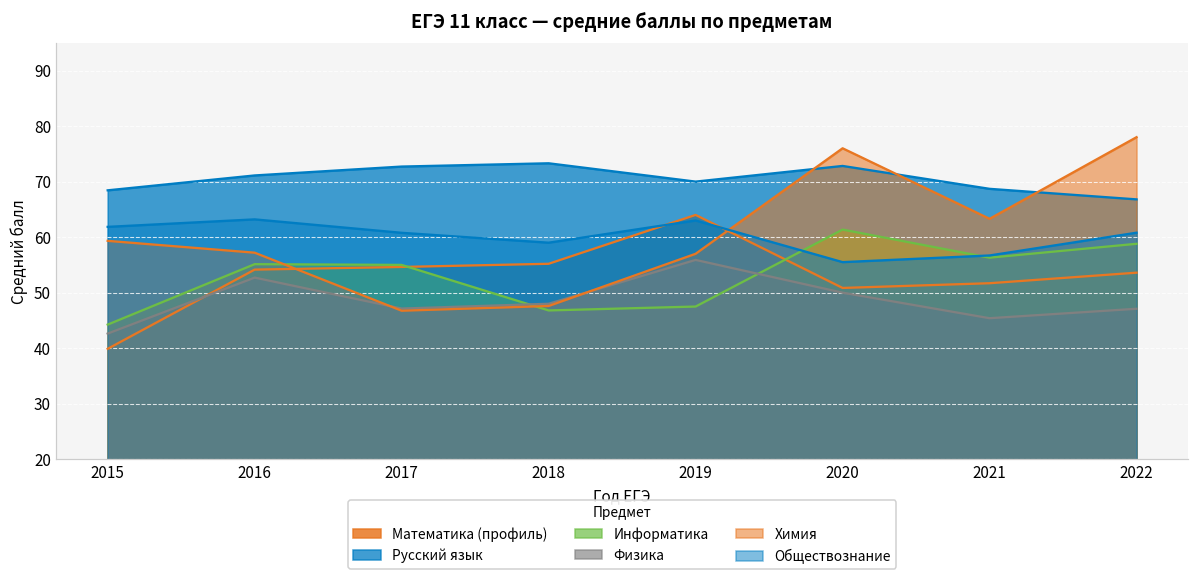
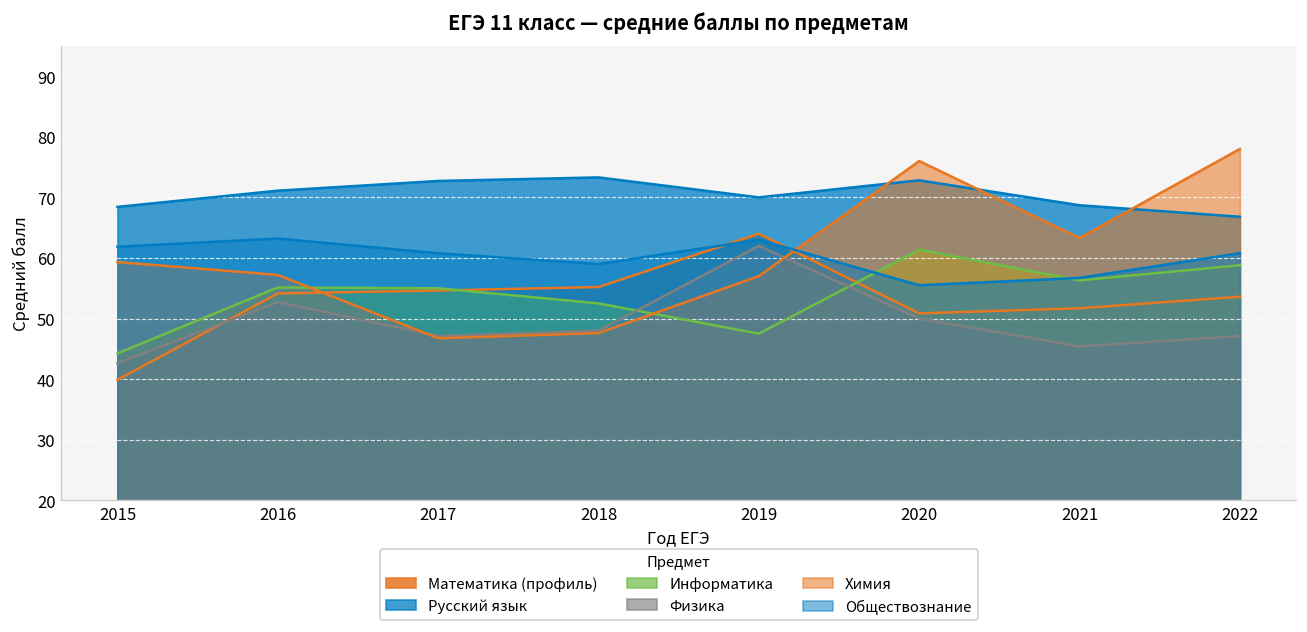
Информатика, 2018: 47 -> 53
Физика, 2019: 56 -> 62
